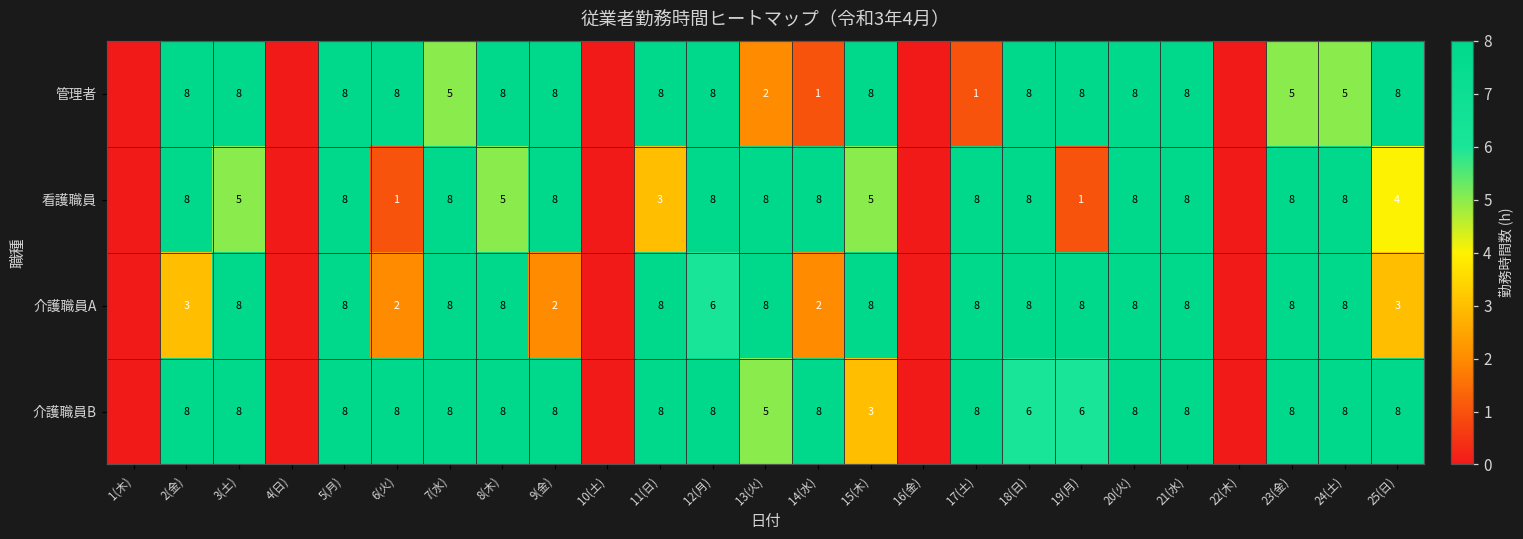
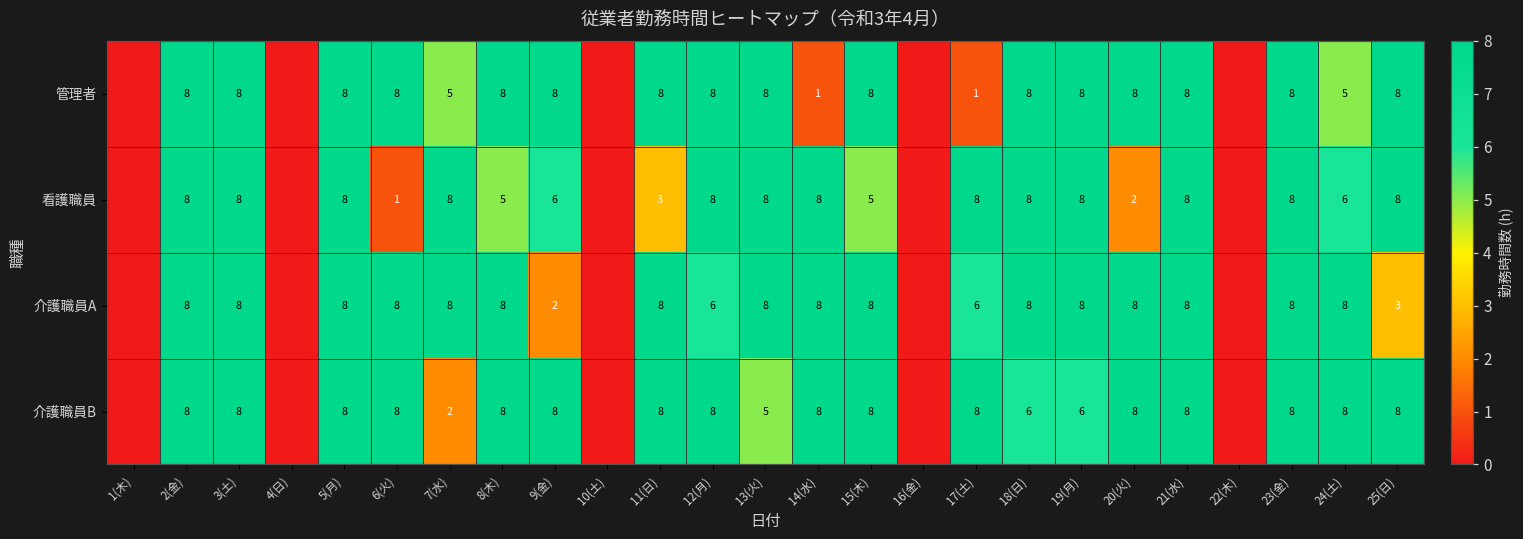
管理者, 13(火): 2 -> 8
管理者, 23(金): 5 -> 8
看護職員, 3(土): 5 -> 8
看護職員, 9(金): 8 -> 6
看護職員, 19(月): 1 -> 8
看護職員, 20(火): 8 -> 2
看護職員, 24(土): 8 -> 6
看護職員, 25(日): 4 -> 8
介護職員A, 2(金): 3 -> 8
介護職員A, 6(火): 2 -> 8
介護職員A, 14(水): 2 -> 8
介護職員A, 17(土): 8 -> 6
介護職員B, 7(水): 8 -> 2
介護職員B, 15(木): 3 -> 8
